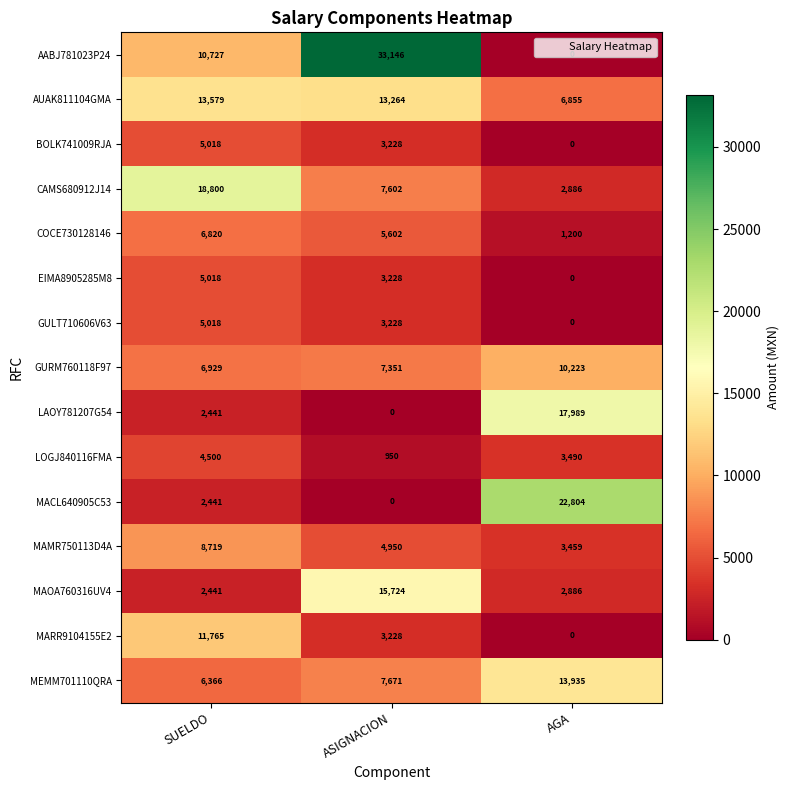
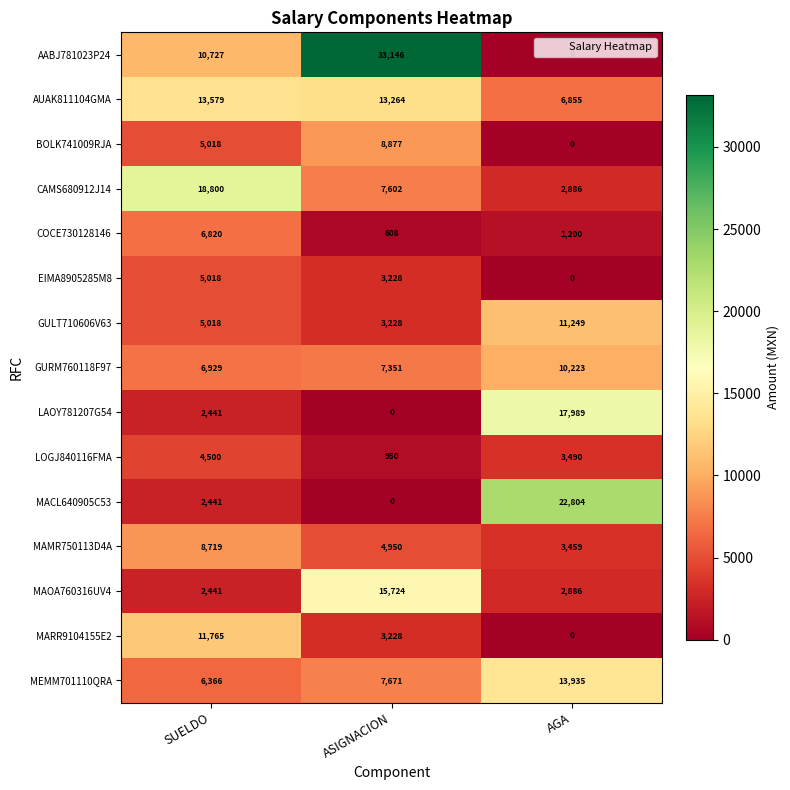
BOLK741009RJA, ASIGNACION: 3,228 -> 8,877
COCE730128146, ASIGNACION: 5,602 -> 608
GULT710606V63, AGA: 0 -> 11,249
